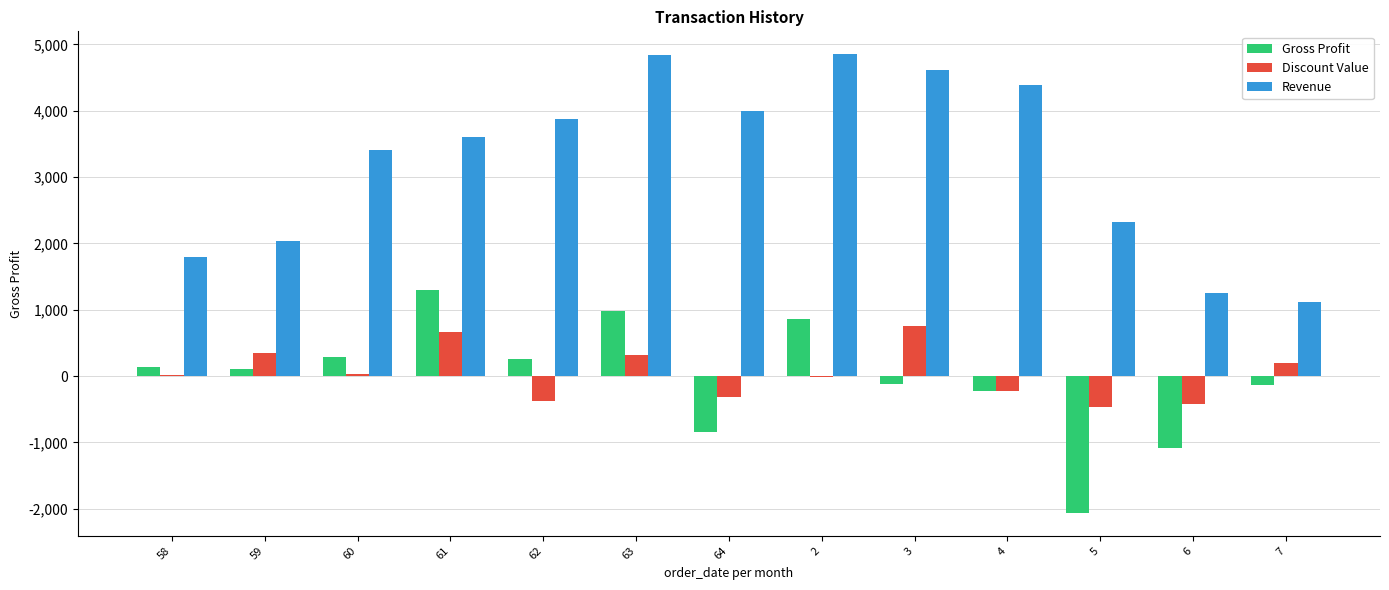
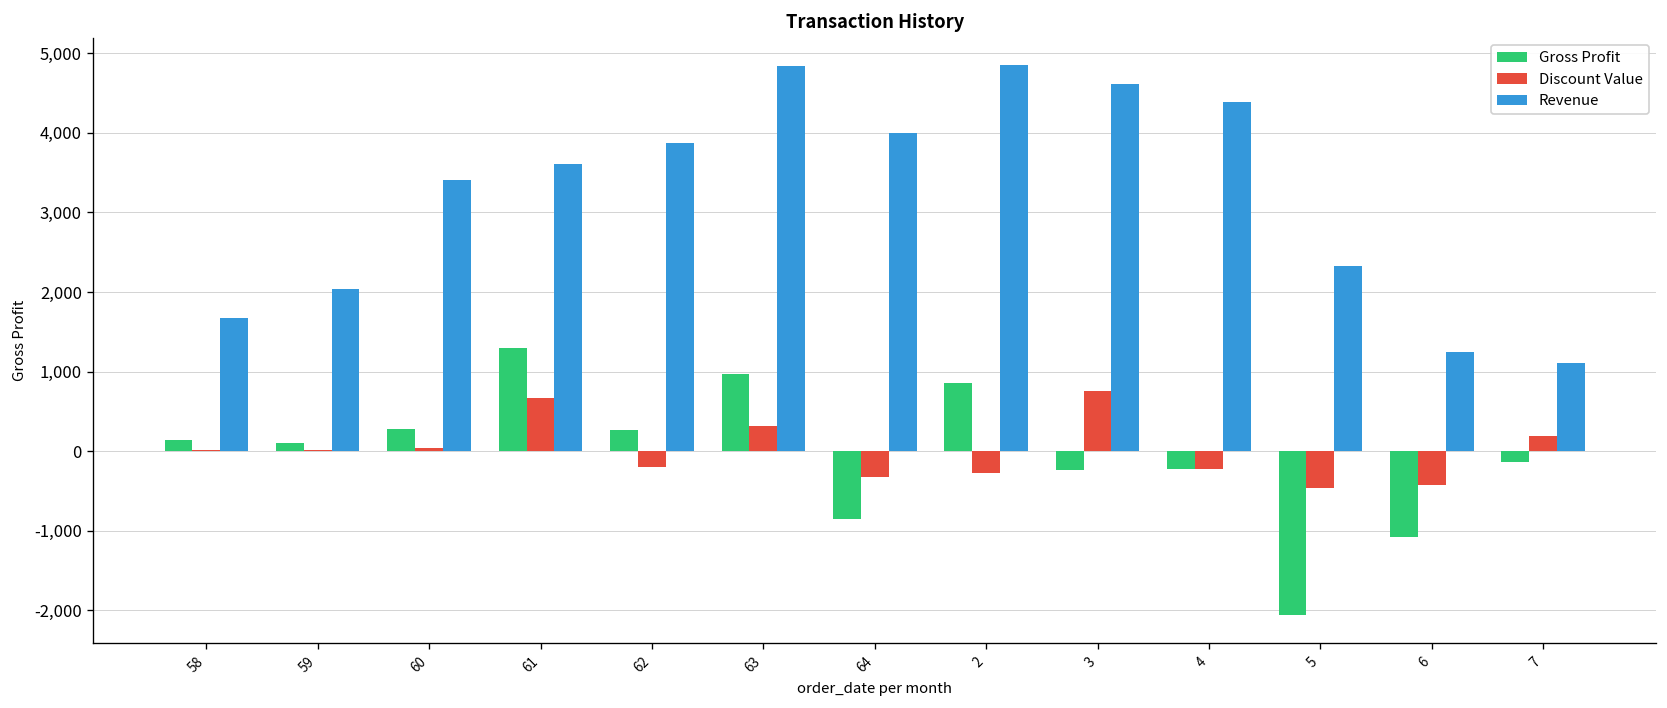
Revenue, 58: 1,800 -> 1,700
Discount Value, 59: 300 -> 0
Discount Value, 62: -400 -> -200
Discount Value, 2: 0 -> -300
Gross Profit, 3: -100 -> -200
